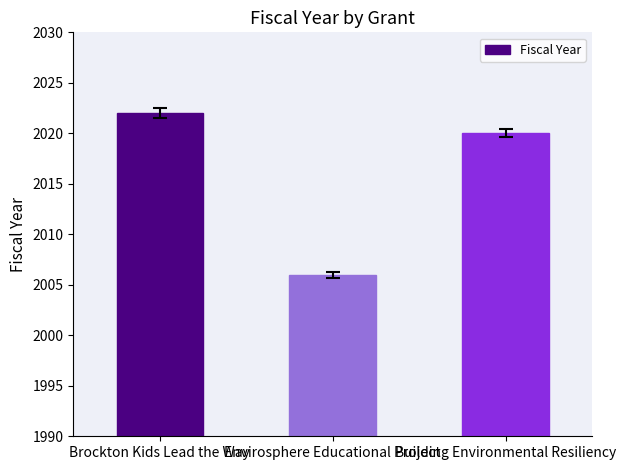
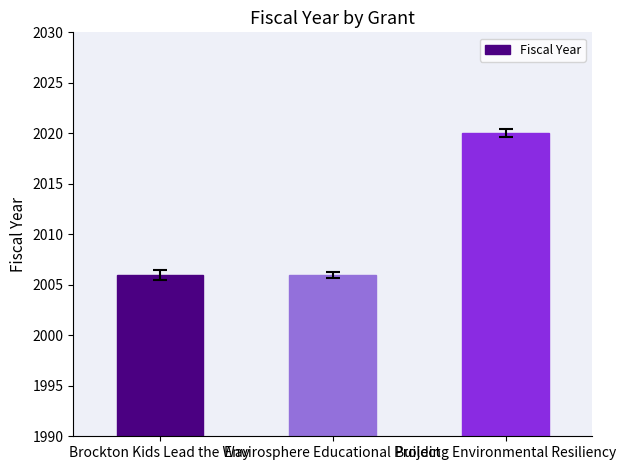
Fiscal Year, Brockton Kids Lead the Way: 2022 -> 2006
